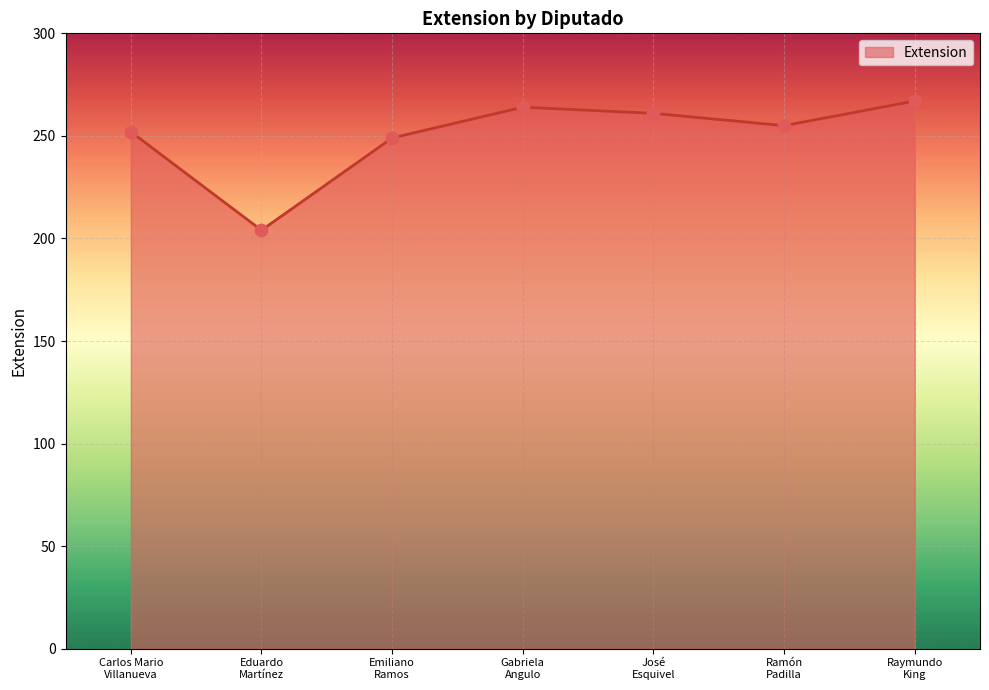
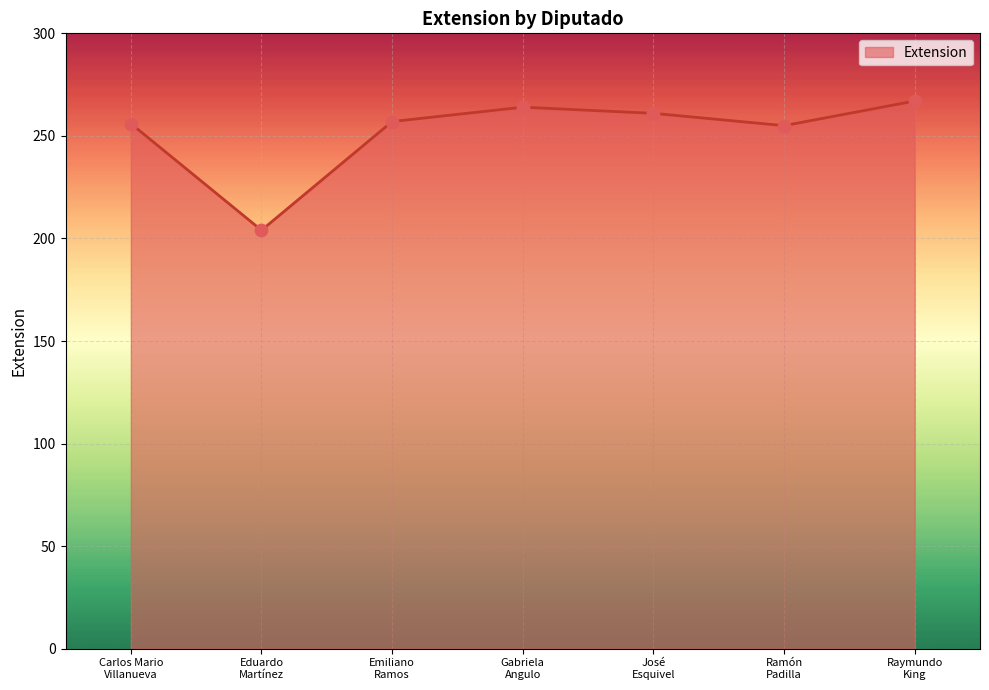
Carlos Mario Villanueva: 252 -> 256
Emiliano Ramos: 249 -> 257
